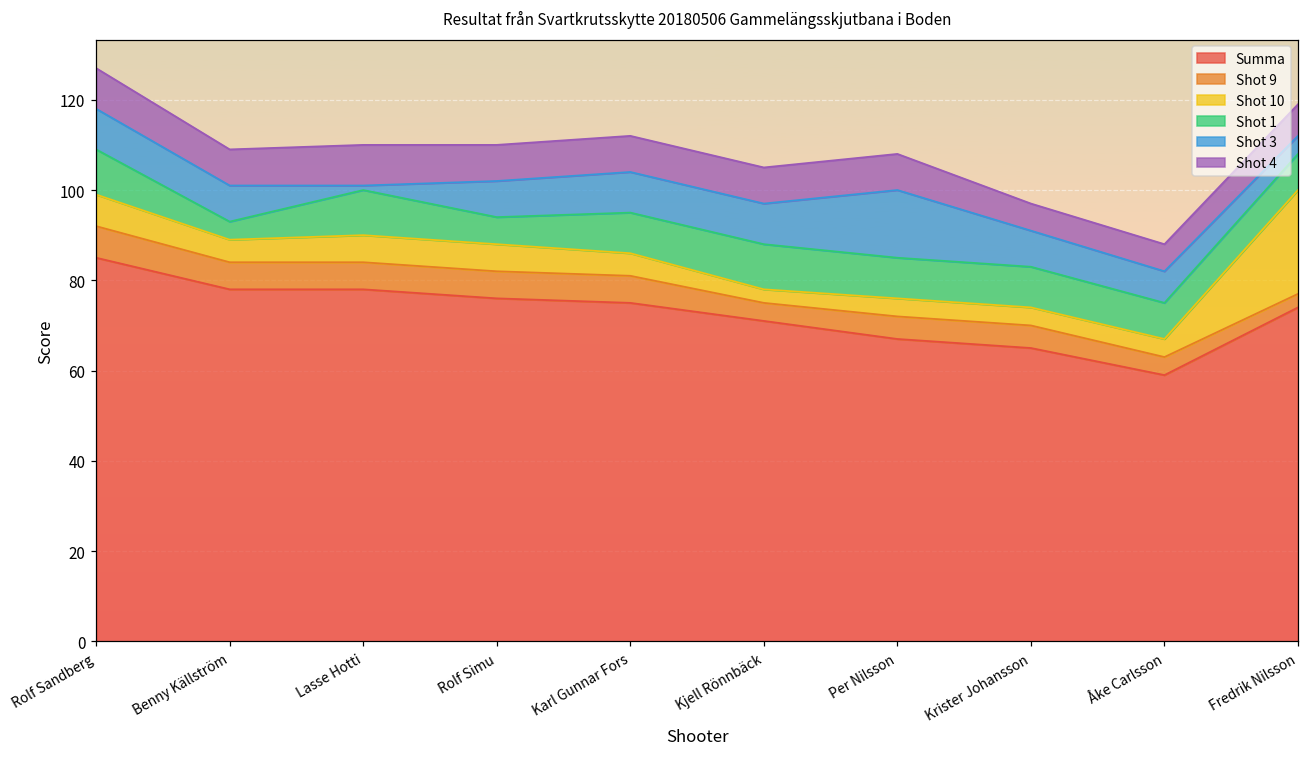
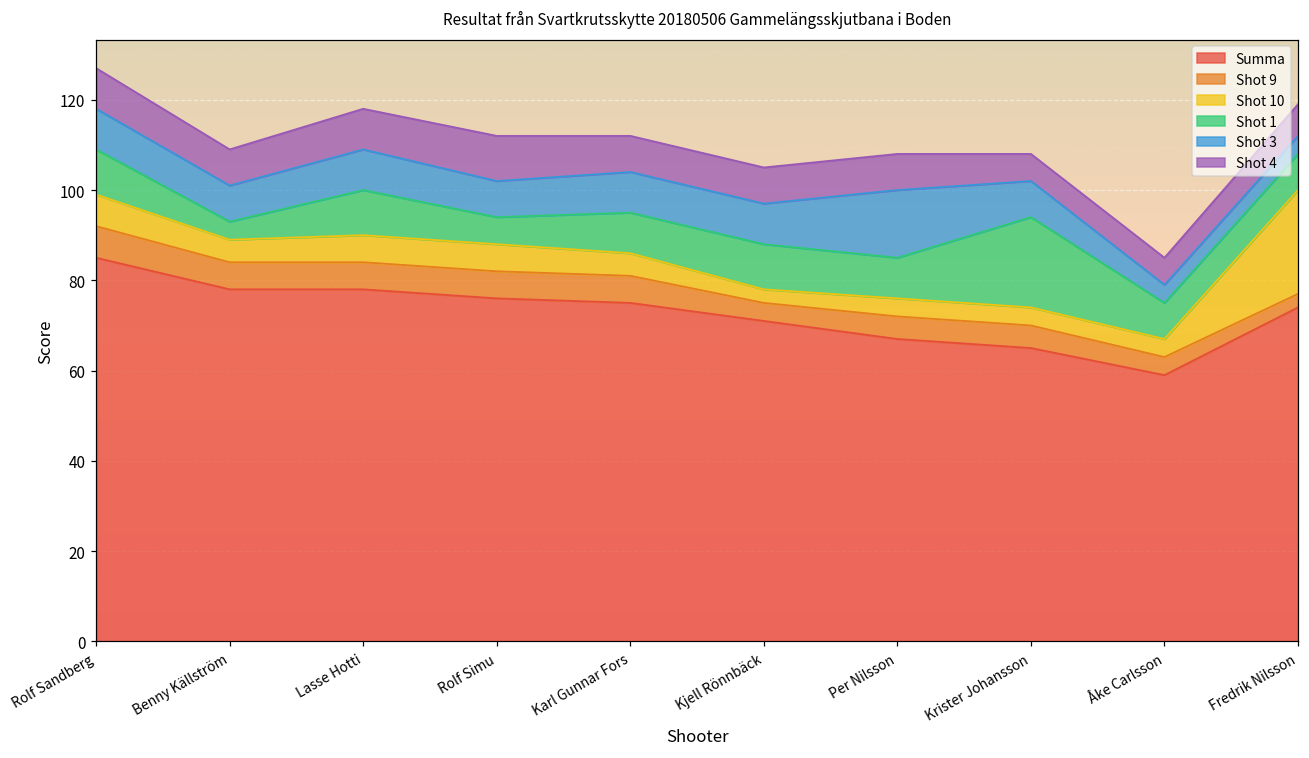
Shot 3, Lasse Hotti: 1 -> 9
Shot 4, Rolf Simu: 8 -> 10
Shot 1, Krister Johansson: 9 -> 20
Shot 3, Åke Carlsson: 7 -> 4
